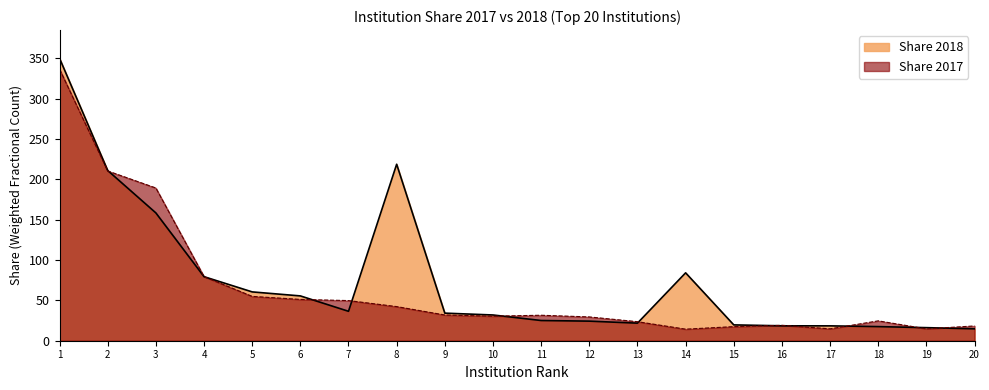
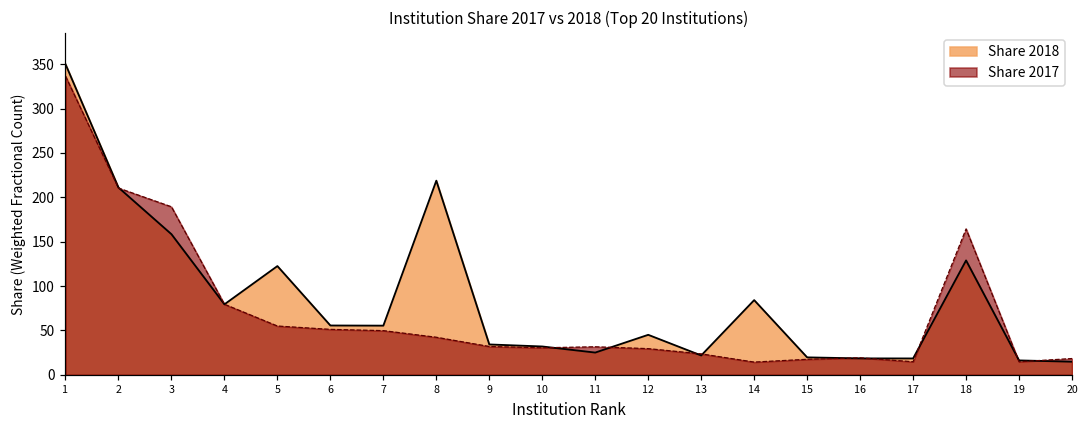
Share 2018, 5: 60 -> 120
Share 2018, 7: 40 -> 60
Share 2018, 12: 20 -> 50
Share 2018, 18: 20 -> 130
Share 2017, 18: 20 -> 160
